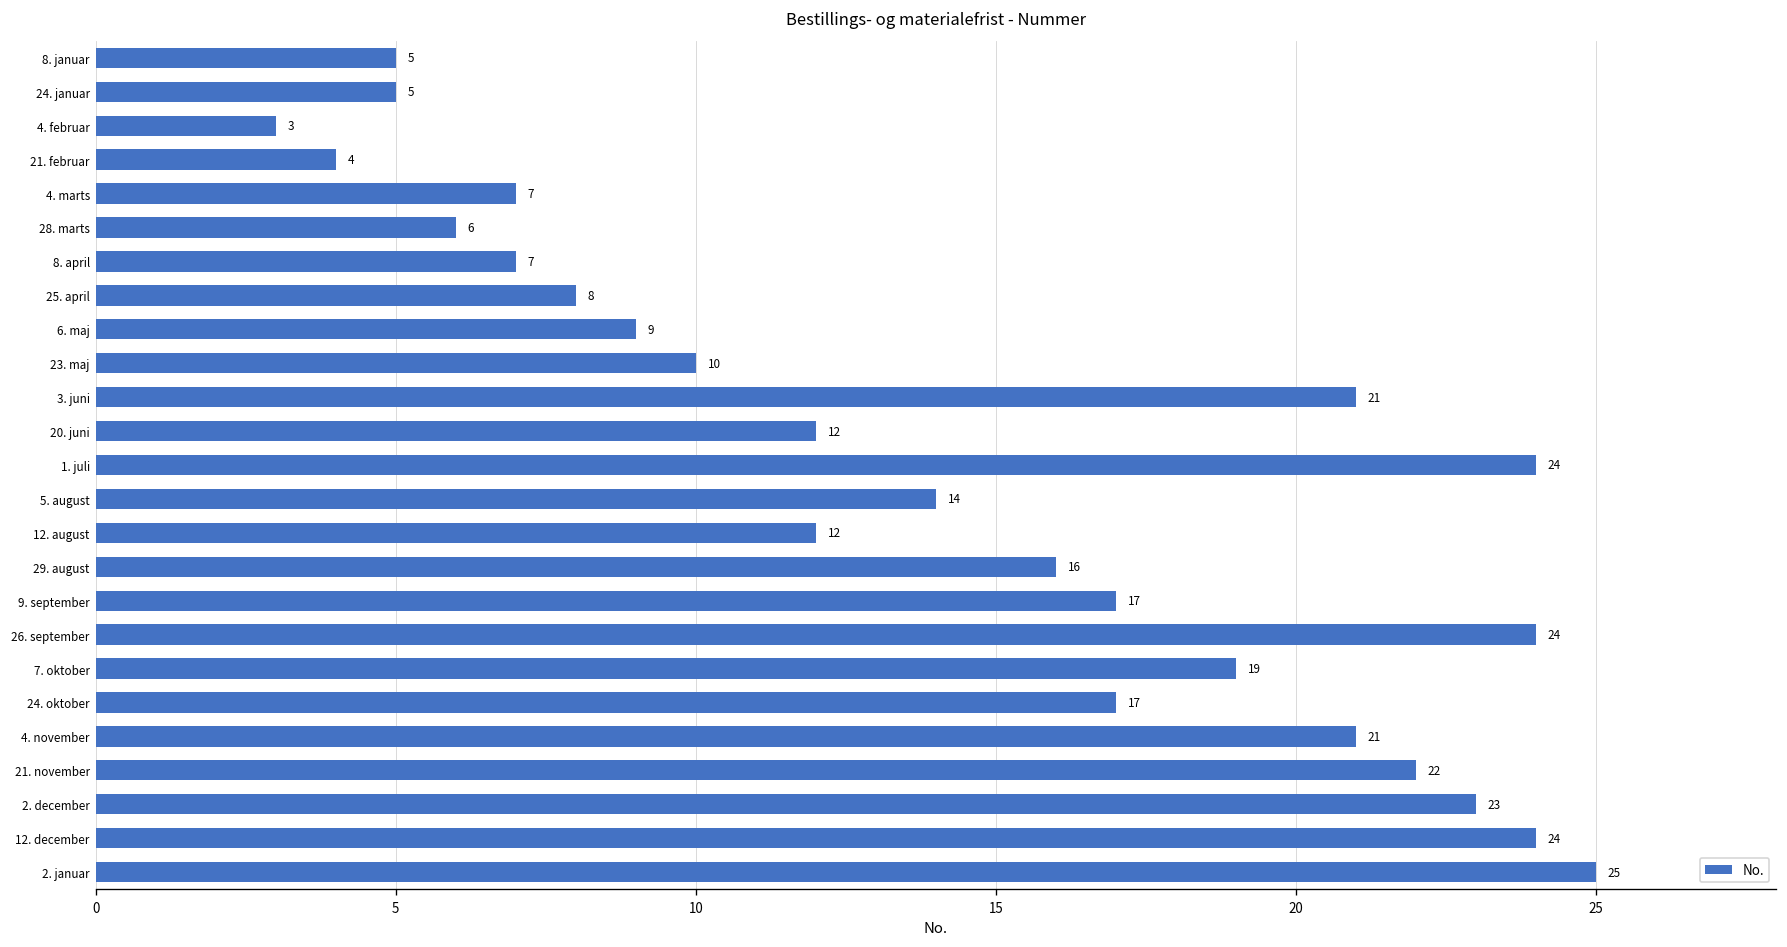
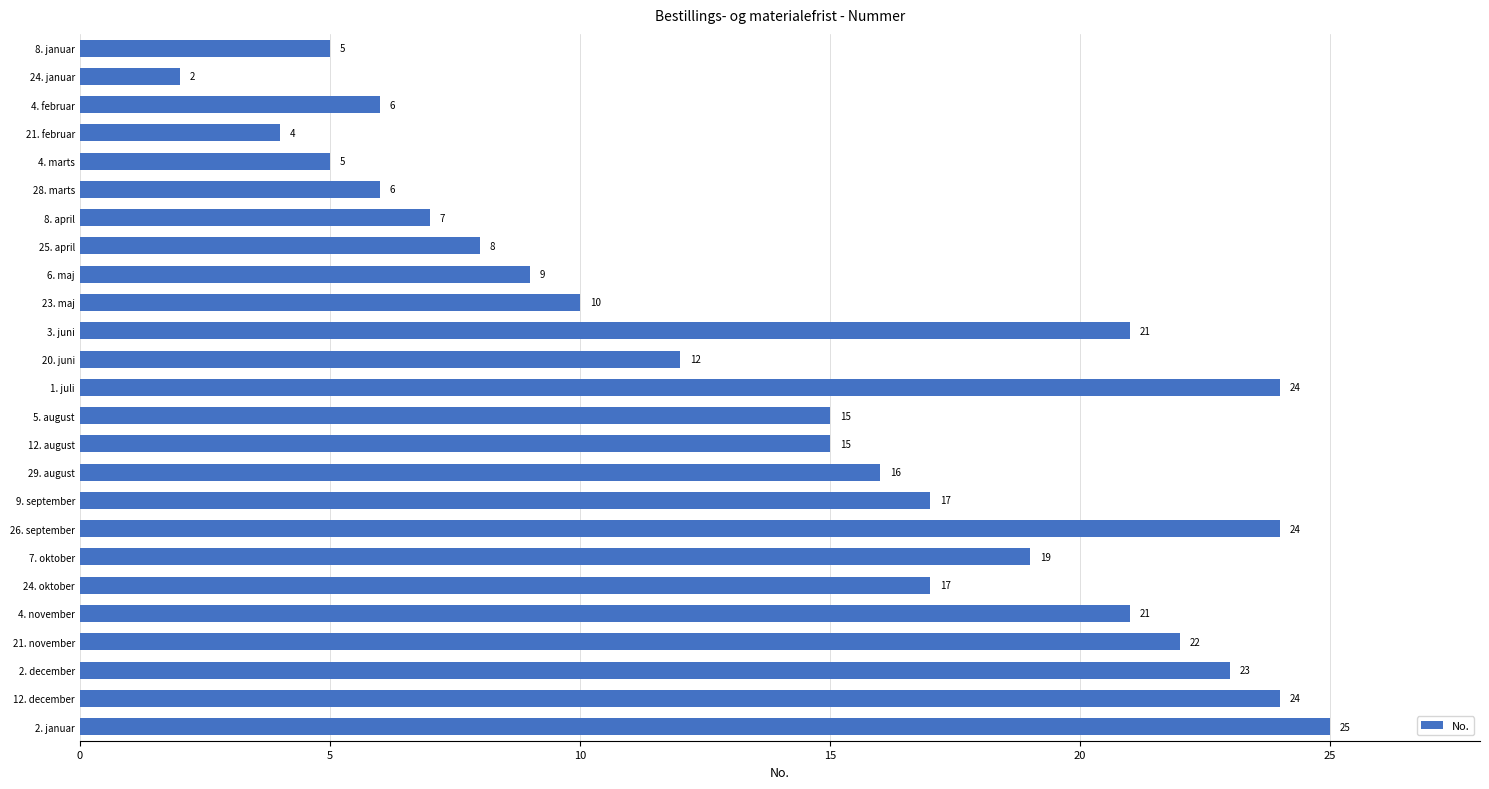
24. januar: 5 -> 2
4. februar: 3 -> 6
4. marts: 7 -> 5
5. august: 14 -> 15
12. august: 12 -> 15
